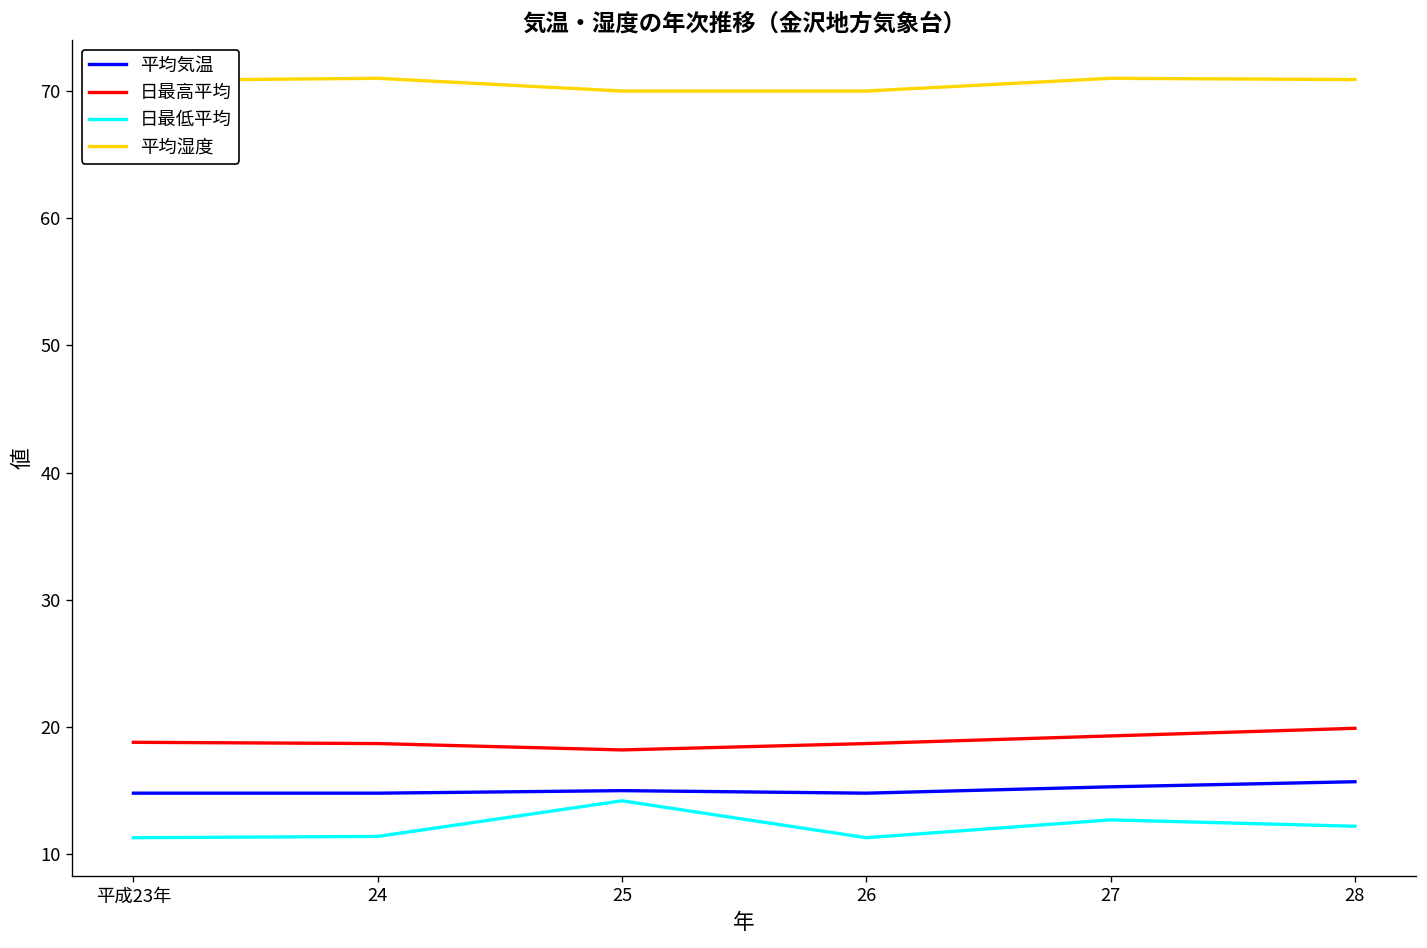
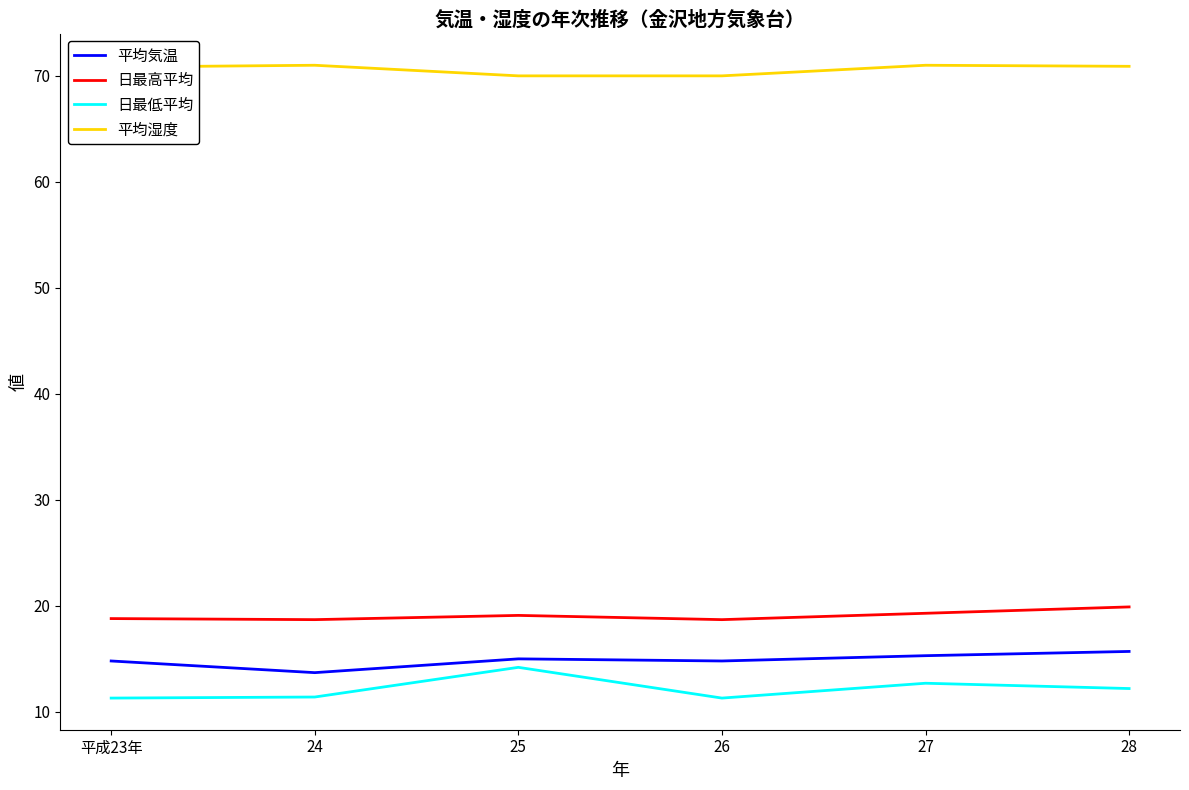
平均気温, 24: 14.8 -> 13.7
日最高平均, 25: 18.2 -> 19.1
